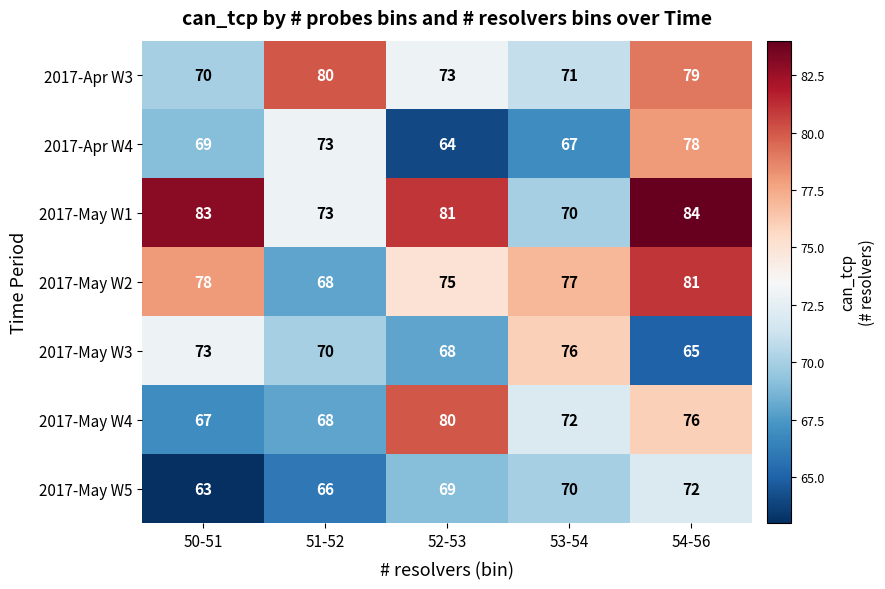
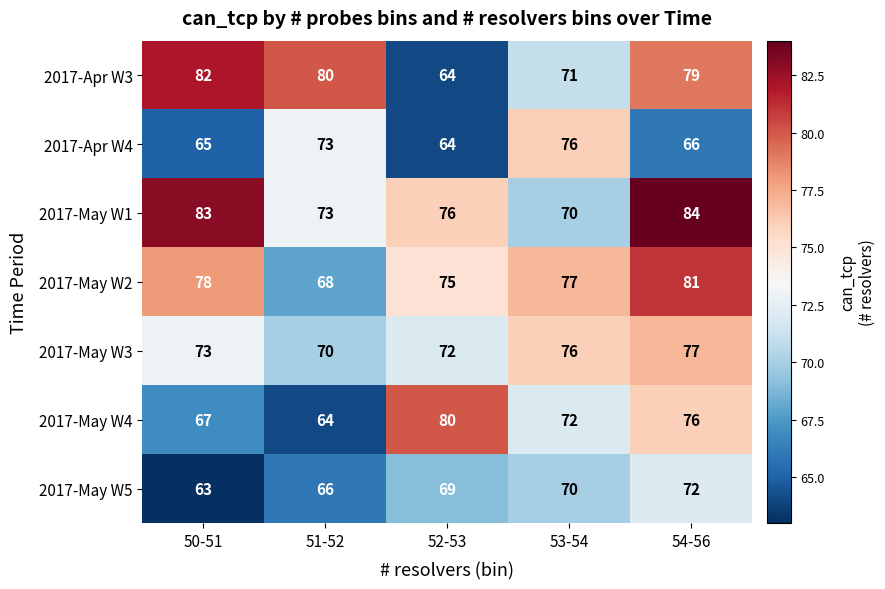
2017-Apr W3, 50-51: 70 -> 82
2017-Apr W3, 52-53: 73 -> 64
2017-Apr W4, 50-51: 69 -> 65
2017-Apr W4, 53-54: 67 -> 76
2017-Apr W4, 54-56: 78 -> 66
2017-May W1, 52-53: 81 -> 76
2017-May W3, 52-53: 68 -> 72
2017-May W3, 54-56: 65 -> 77
2017-May W4, 51-52: 68 -> 64
